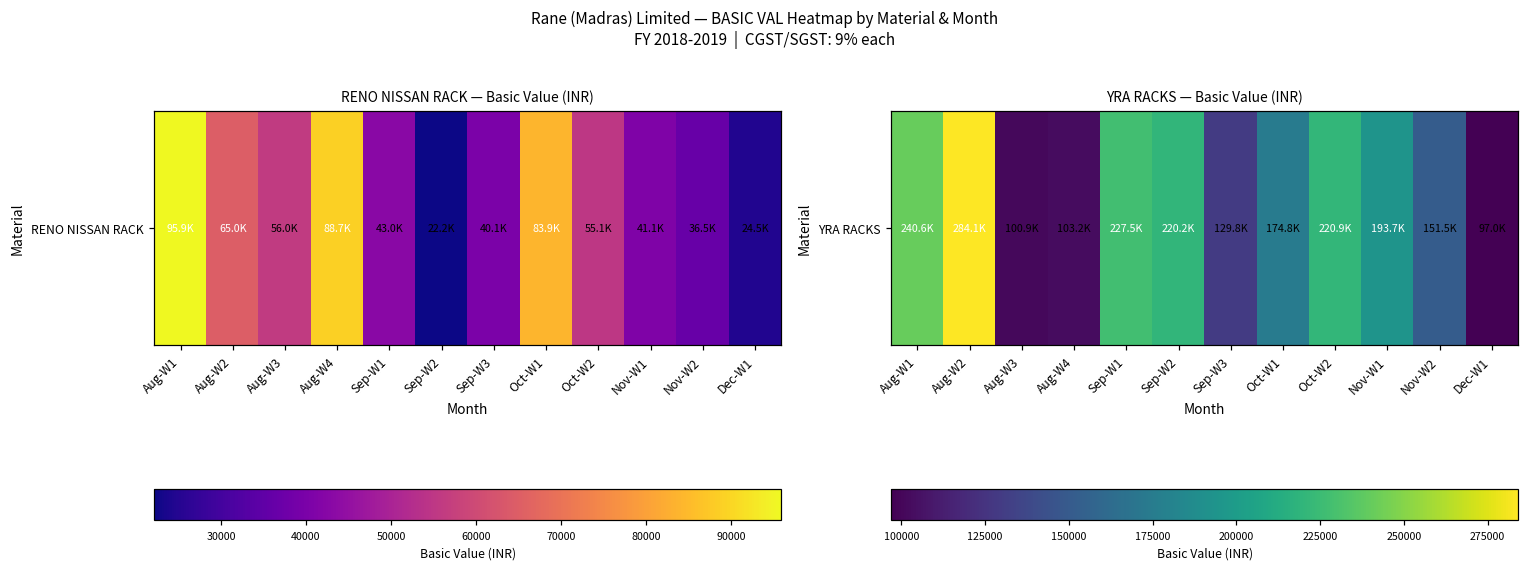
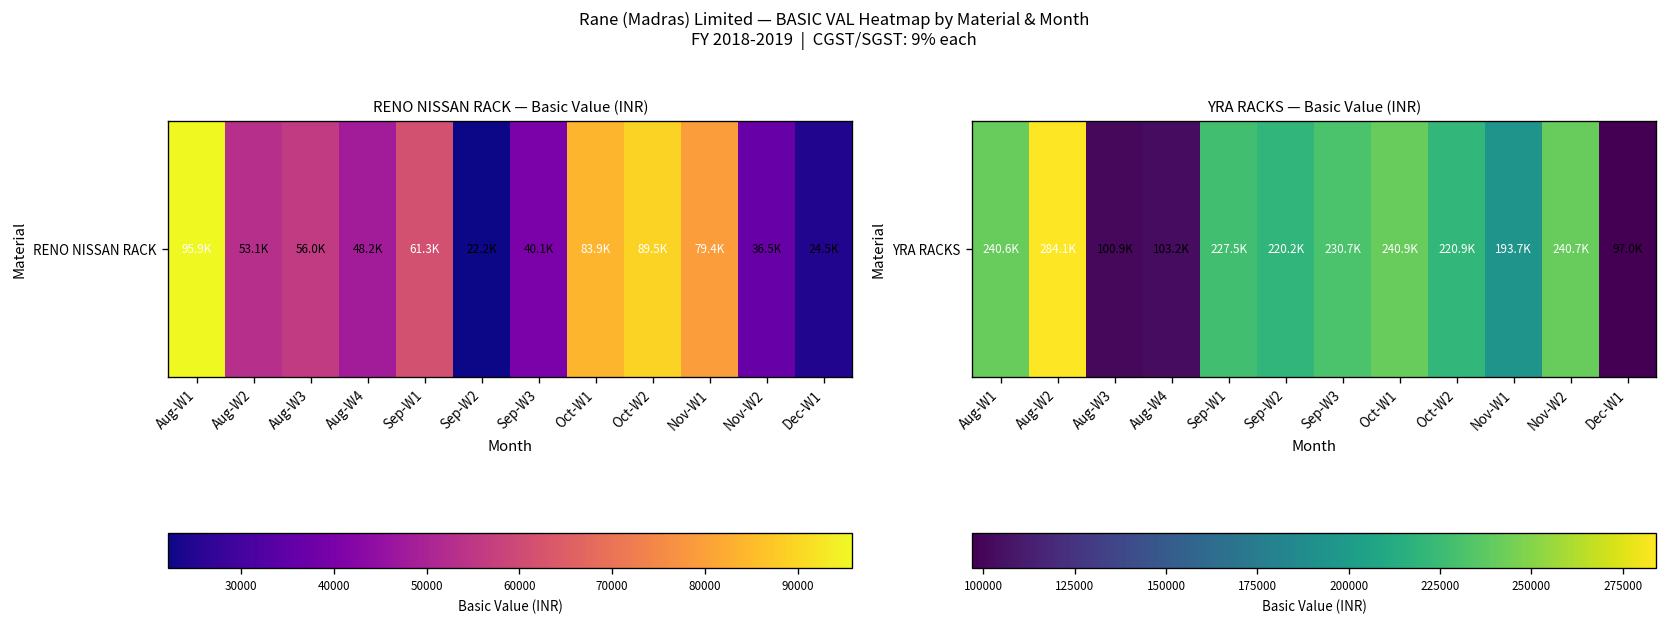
RENO NISSAN RACK — Basic Value (INR), RENO NISSAN RACK, Aug-W2: 65.0K -> 53.1K
RENO NISSAN RACK — Basic Value (INR), RENO NISSAN RACK, Aug-W4: 88.7K -> 48.2K
RENO NISSAN RACK — Basic Value (INR), RENO NISSAN RACK, Sep-W1: 43.0K -> 61.3K
RENO NISSAN RACK — Basic Value (INR), RENO NISSAN RACK, Oct-W2: 55.1K -> 89.5K
RENO NISSAN RACK — Basic Value (INR), RENO NISSAN RACK, Nov-W1: 41.1K -> 79.4K
YRA RACKS — Basic Value (INR), YRA RACKS, Sep-W3: 129.8K -> 230.7K
YRA RACKS — Basic Value (INR), YRA RACKS, Oct-W1: 174.8K -> 240.9K
YRA RACKS — Basic Value (INR), YRA RACKS, Nov-W2: 151.5K -> 240.7K
